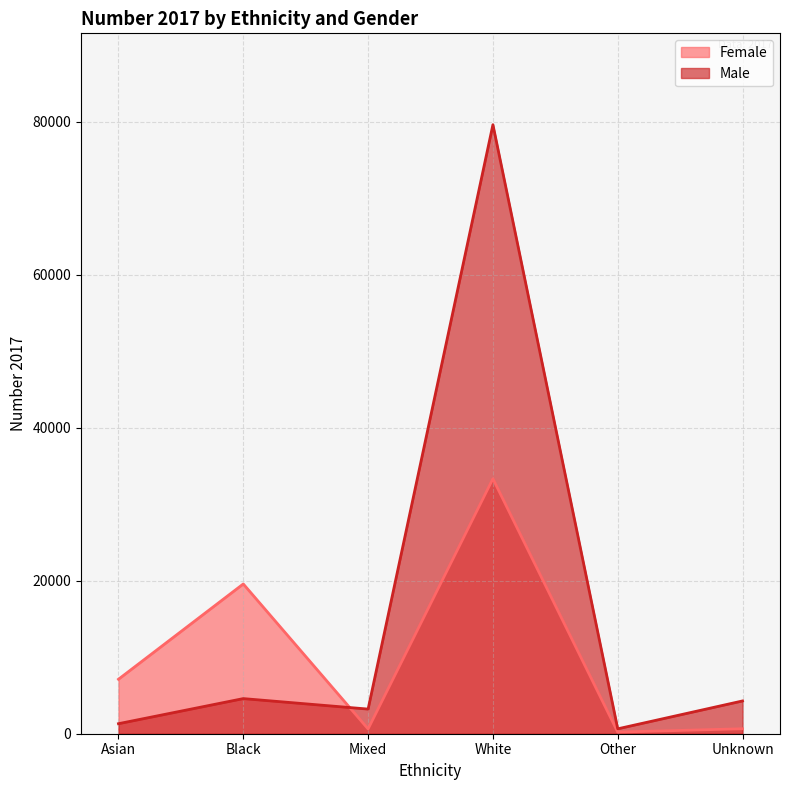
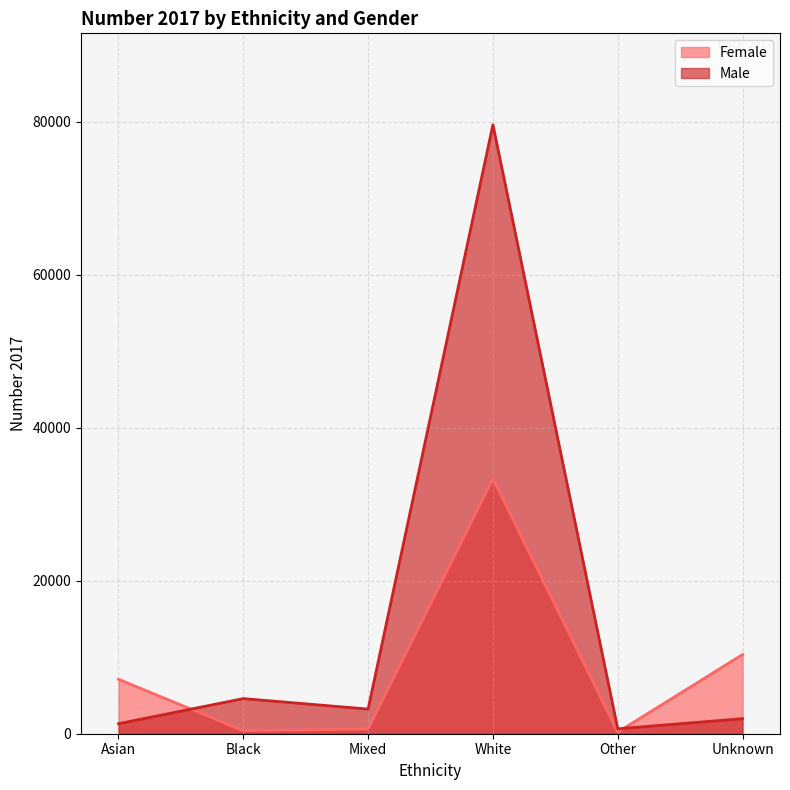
Female, Black: 20000 -> 0
Female, Unknown: 1000 -> 10000
Male, Unknown: 4000 -> 2000
